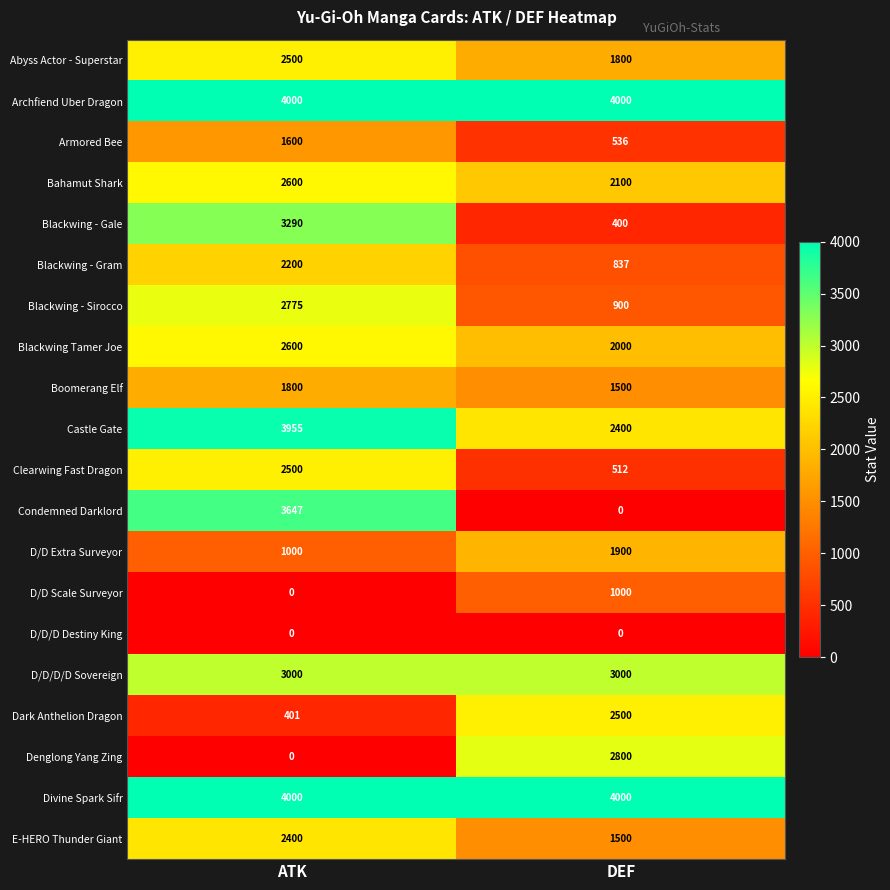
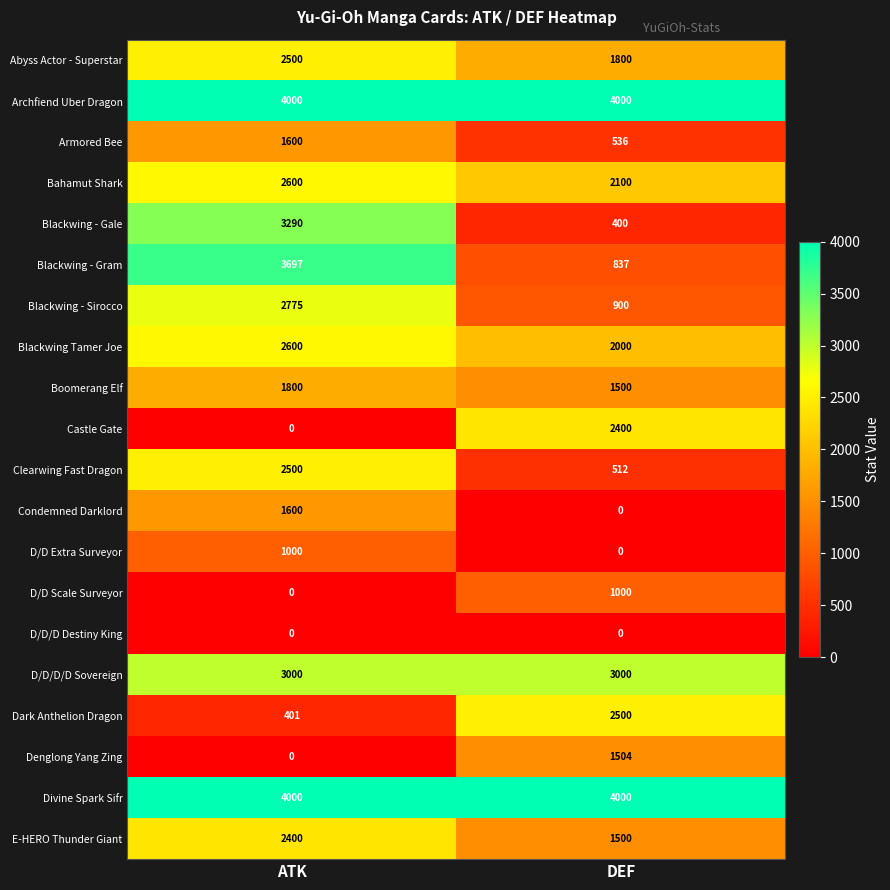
Blackwing - Gram, ATK: 2200 -> 3697
Castle Gate, ATK: 3955 -> 0
Condemned Darklord, ATK: 3647 -> 1600
D/D Extra Surveyor, DEF: 1900 -> 0
Denglong Yang Zing, DEF: 2800 -> 1504
